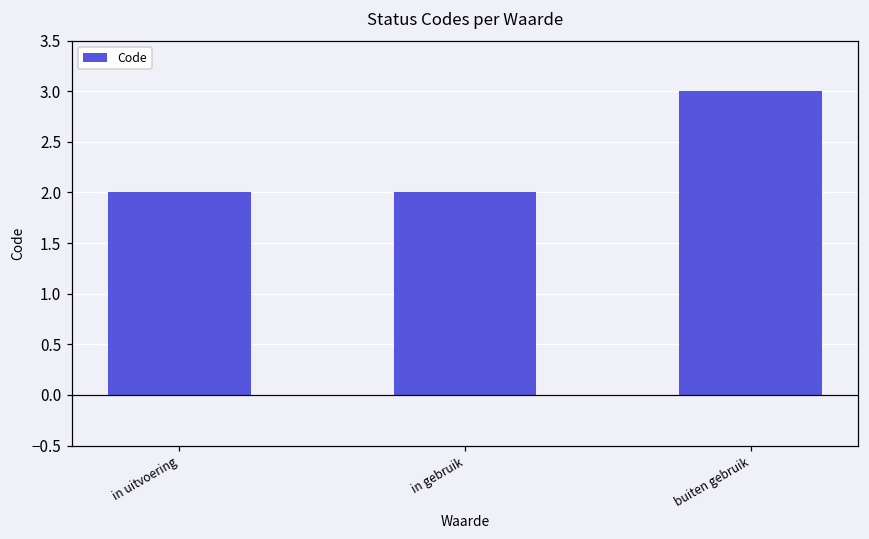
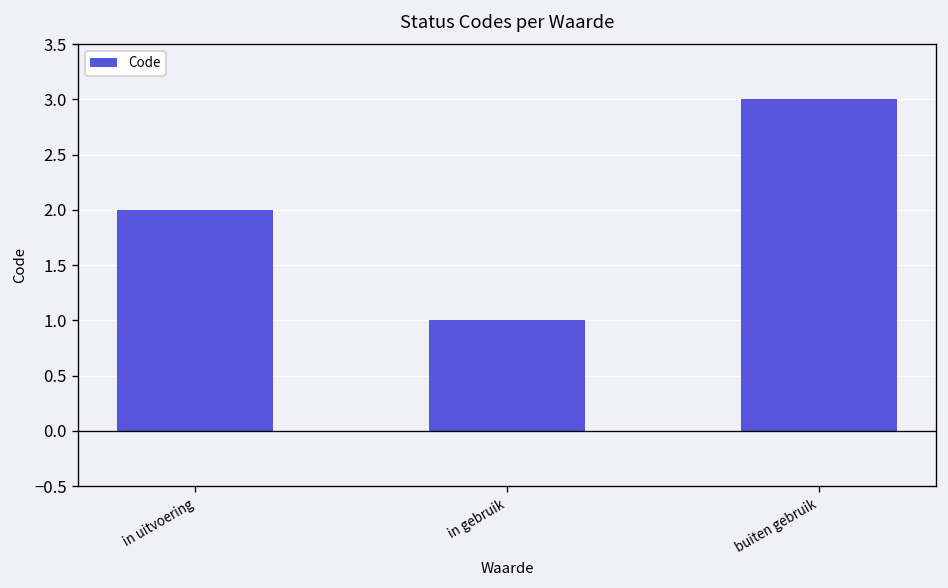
in gebruik: 2 -> 1
